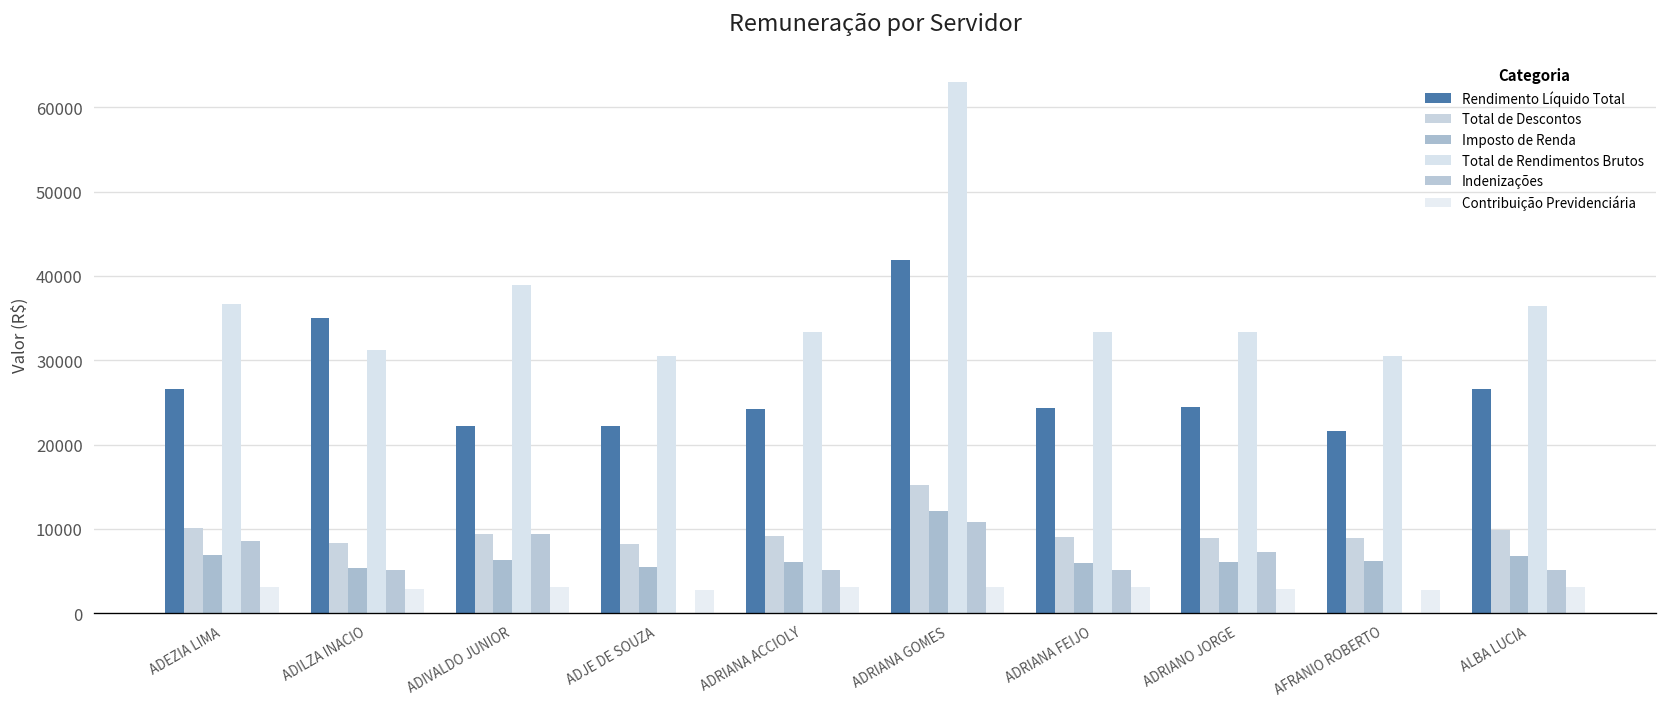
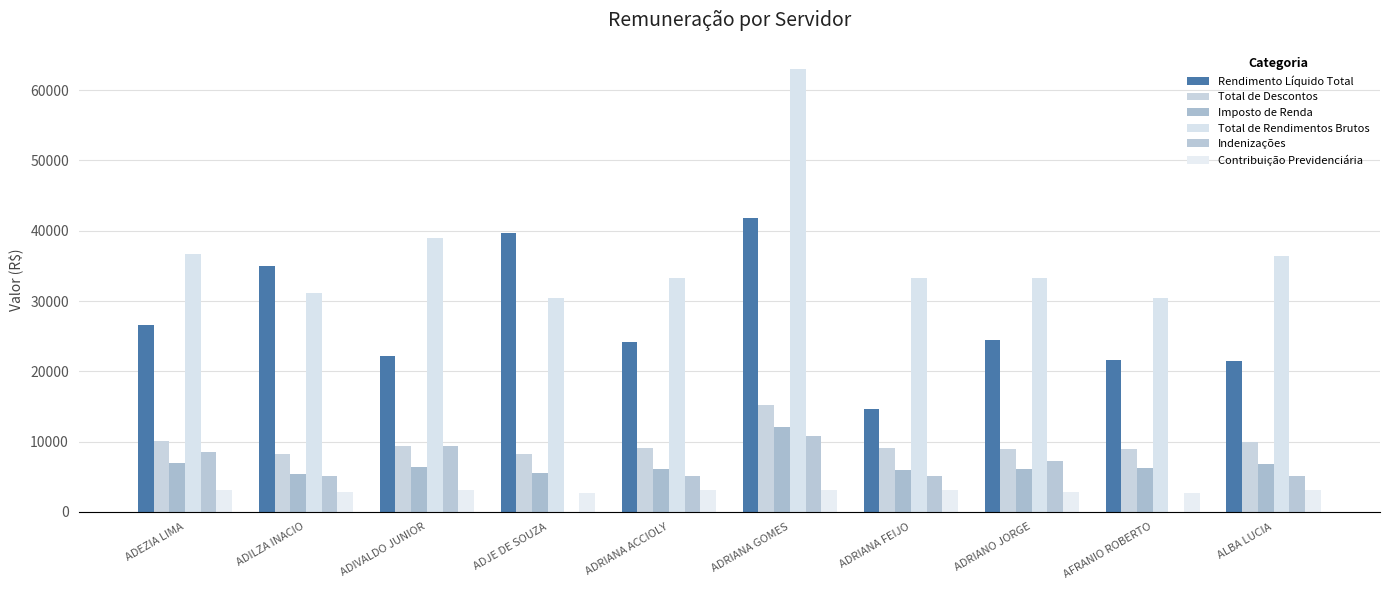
Rendimento Líquido Total, ADJE DE SOUZA: 22000 -> 40000
Rendimento Líquido Total, ADRIANA FEIJO: 24000 -> 15000
Rendimento Líquido Total, ALBA LUCIA: 27000 -> 22000
